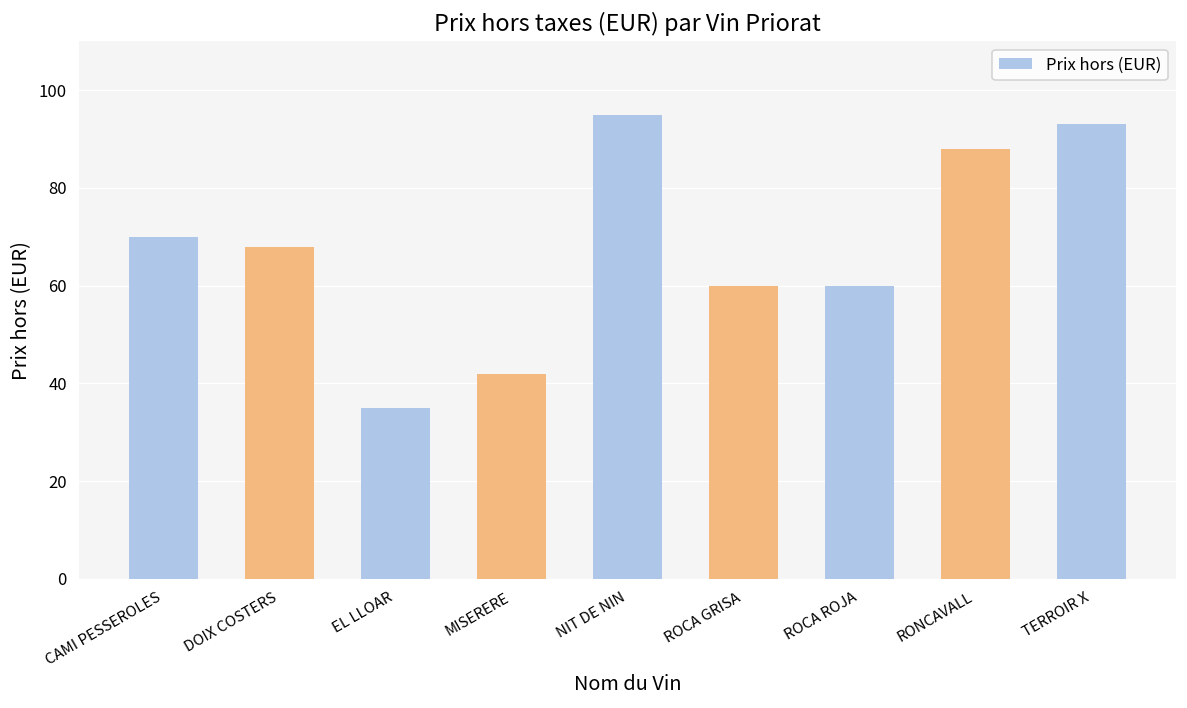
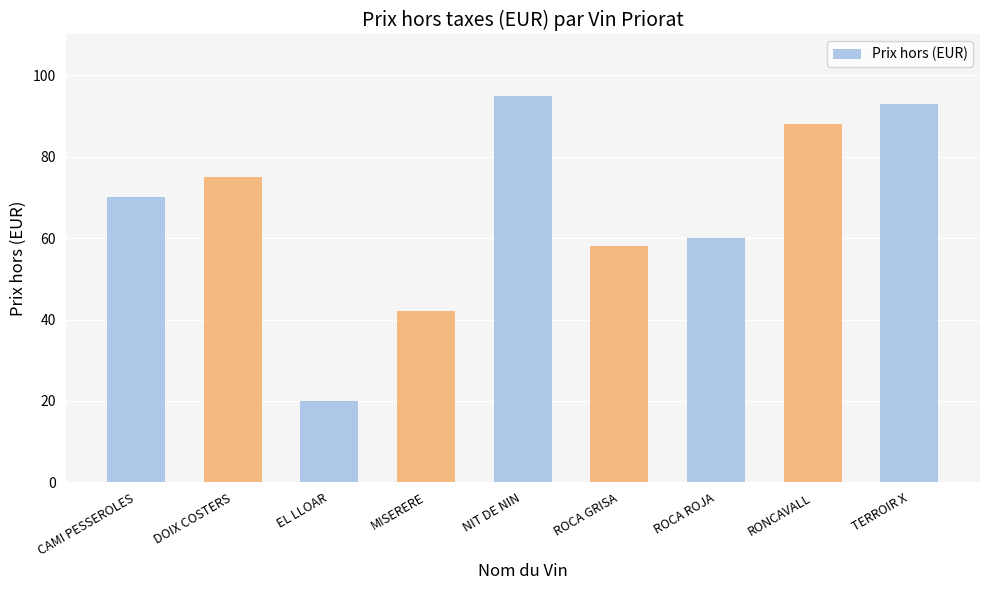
DOIX COSTERS: 68 -> 75
EL LLOAR: 35 -> 20
ROCA GRISA: 60 -> 58
